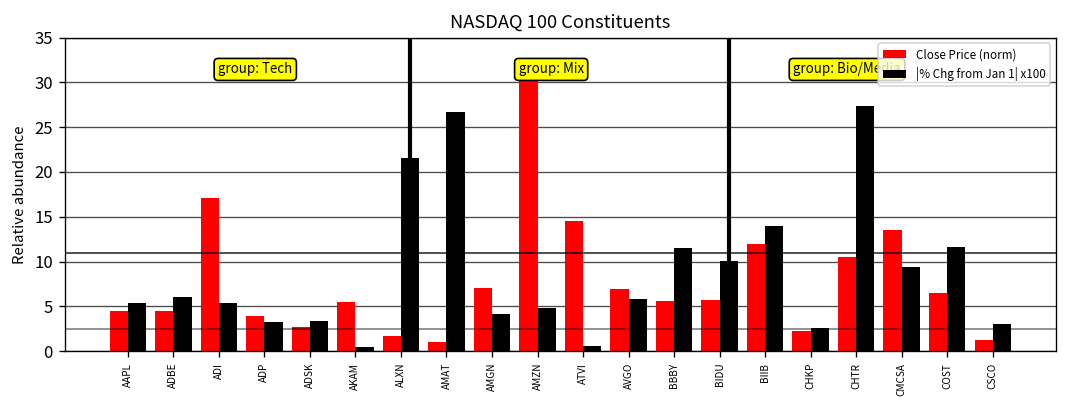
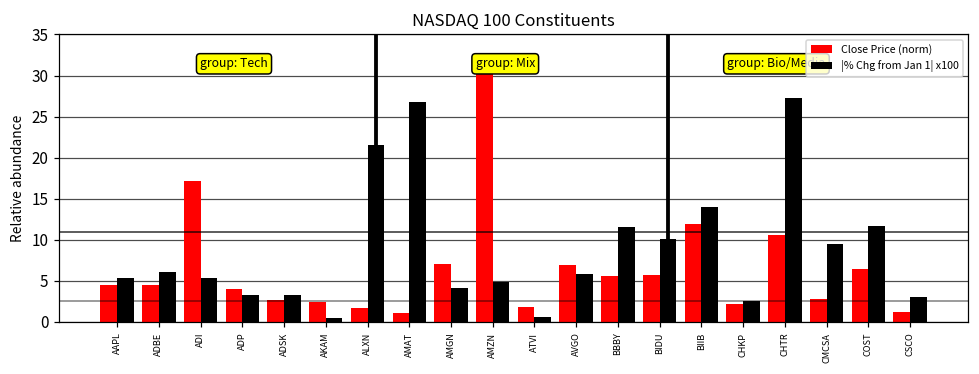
Close Price (norm), AKAM: 6 -> 2
Close Price (norm), ATVI: 15 -> 2
Close Price (norm), CMCSA: 13 -> 3
